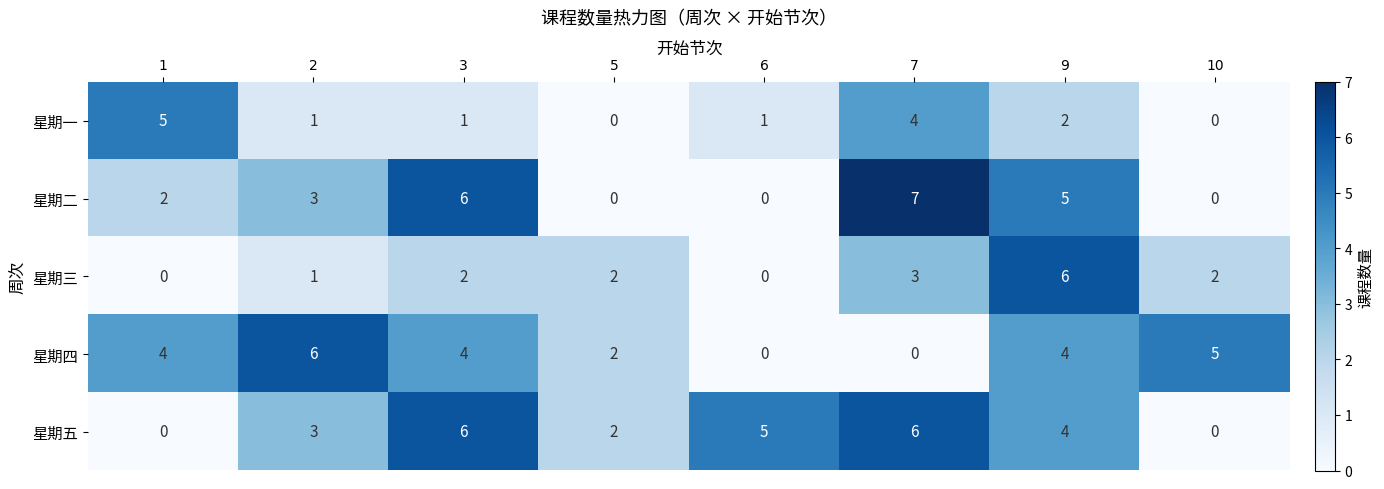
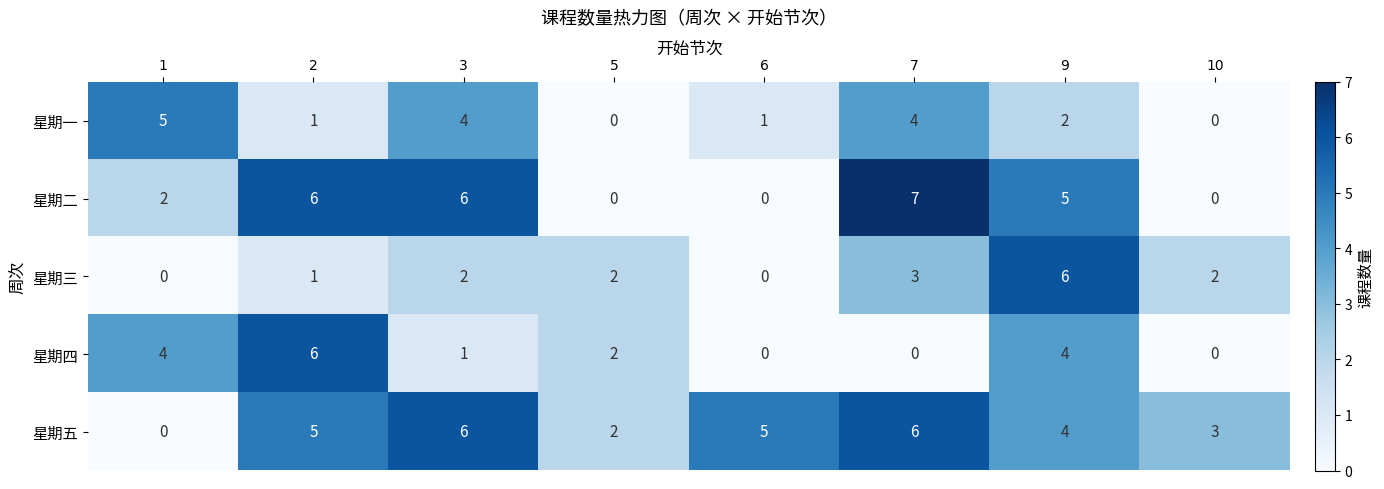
星期一, 3: 1 -> 4
星期二, 2: 3 -> 6
星期四, 3: 4 -> 1
星期四, 10: 5 -> 0
星期五, 2: 3 -> 5
星期五, 10: 0 -> 3
